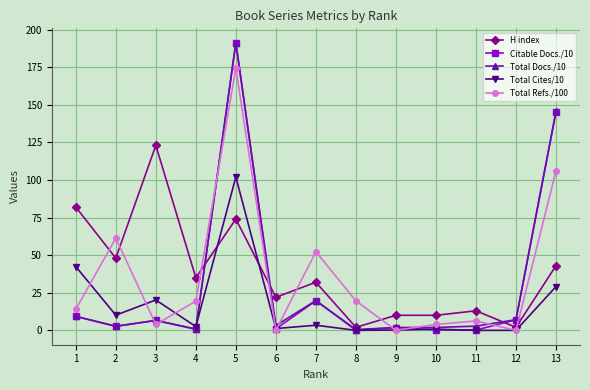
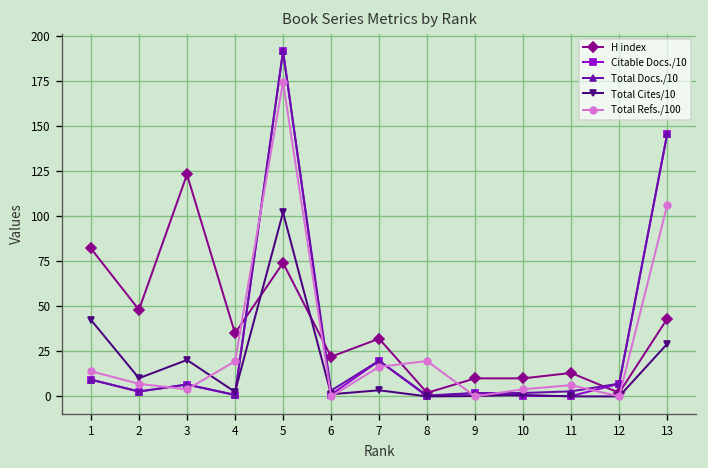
Total Refs./100, 2: 61 -> 7
Total Refs./100, 7: 52 -> 16
